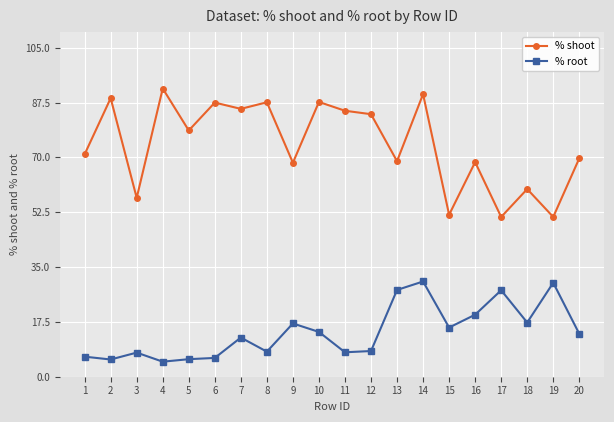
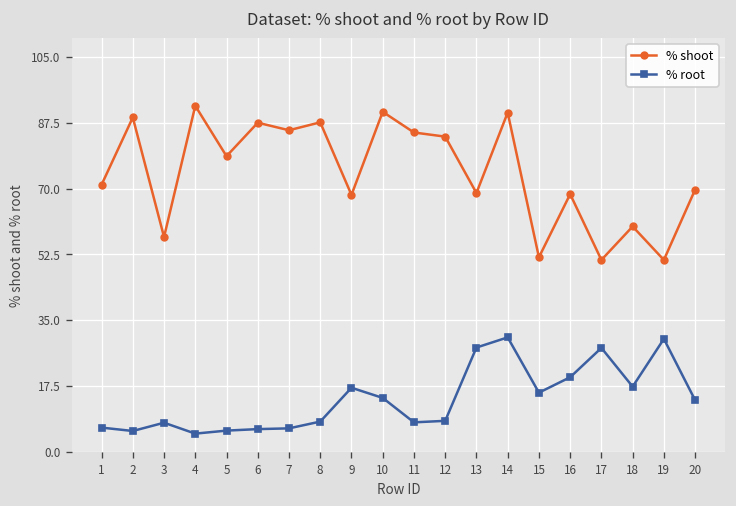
% root, 7: 13 -> 6
% shoot, 10: 88 -> 90
